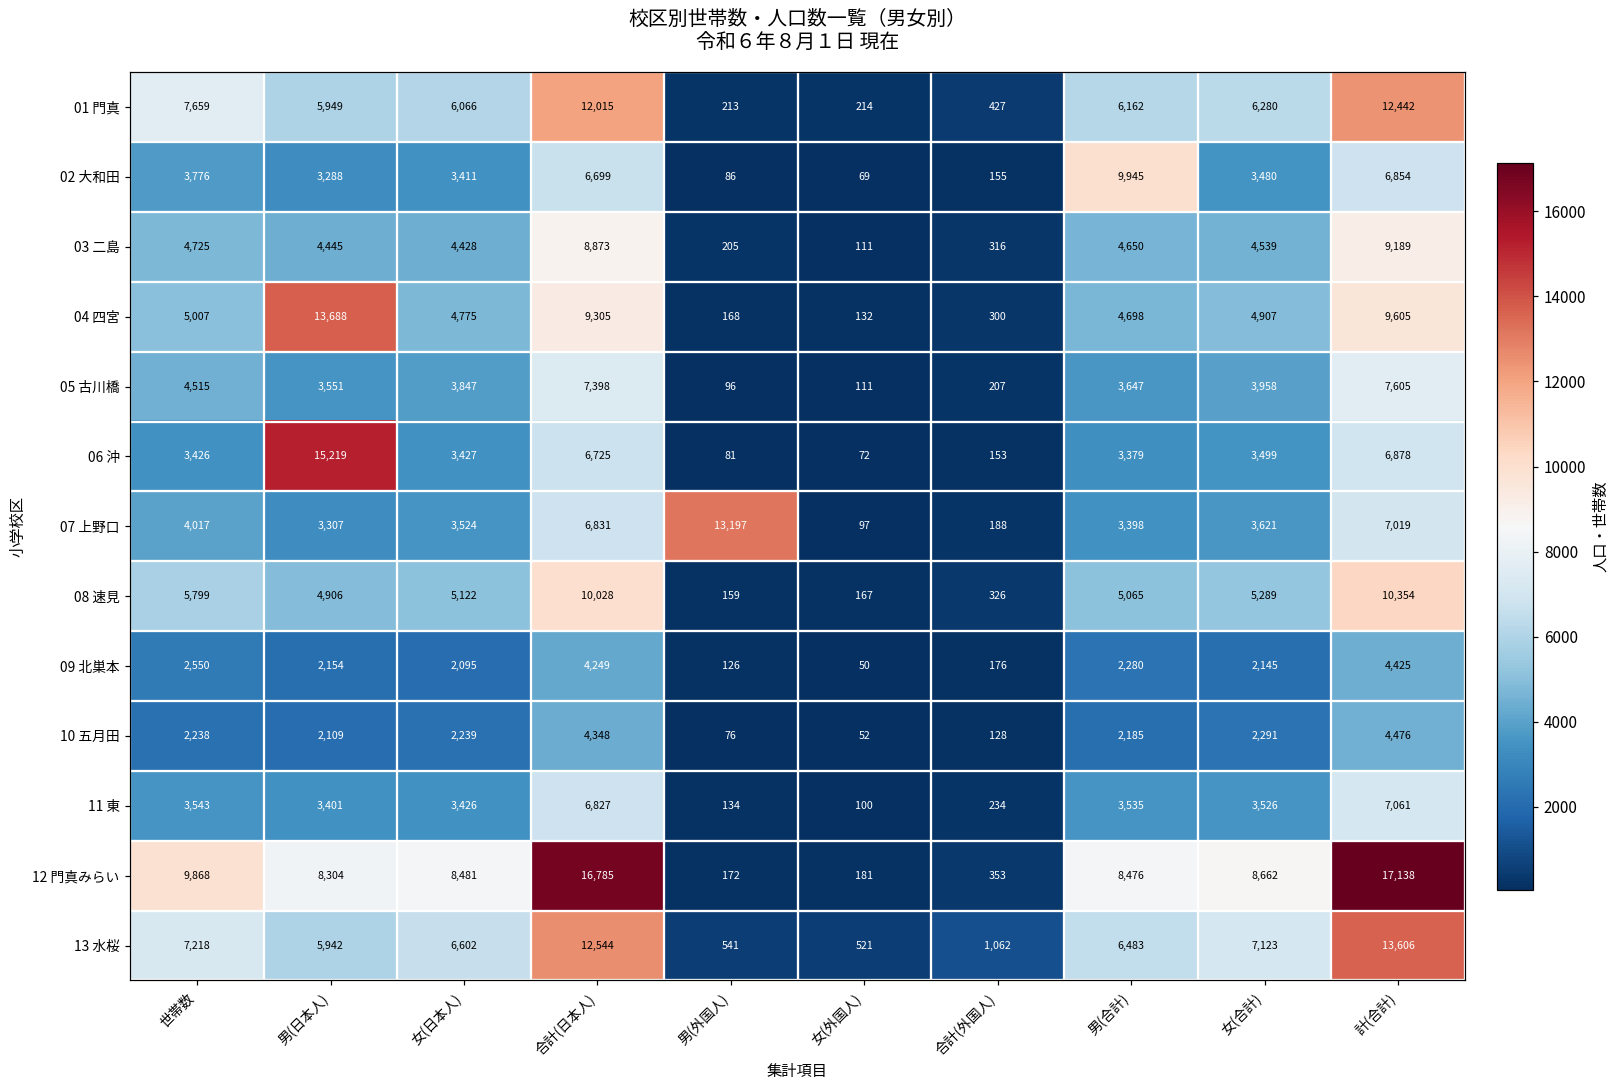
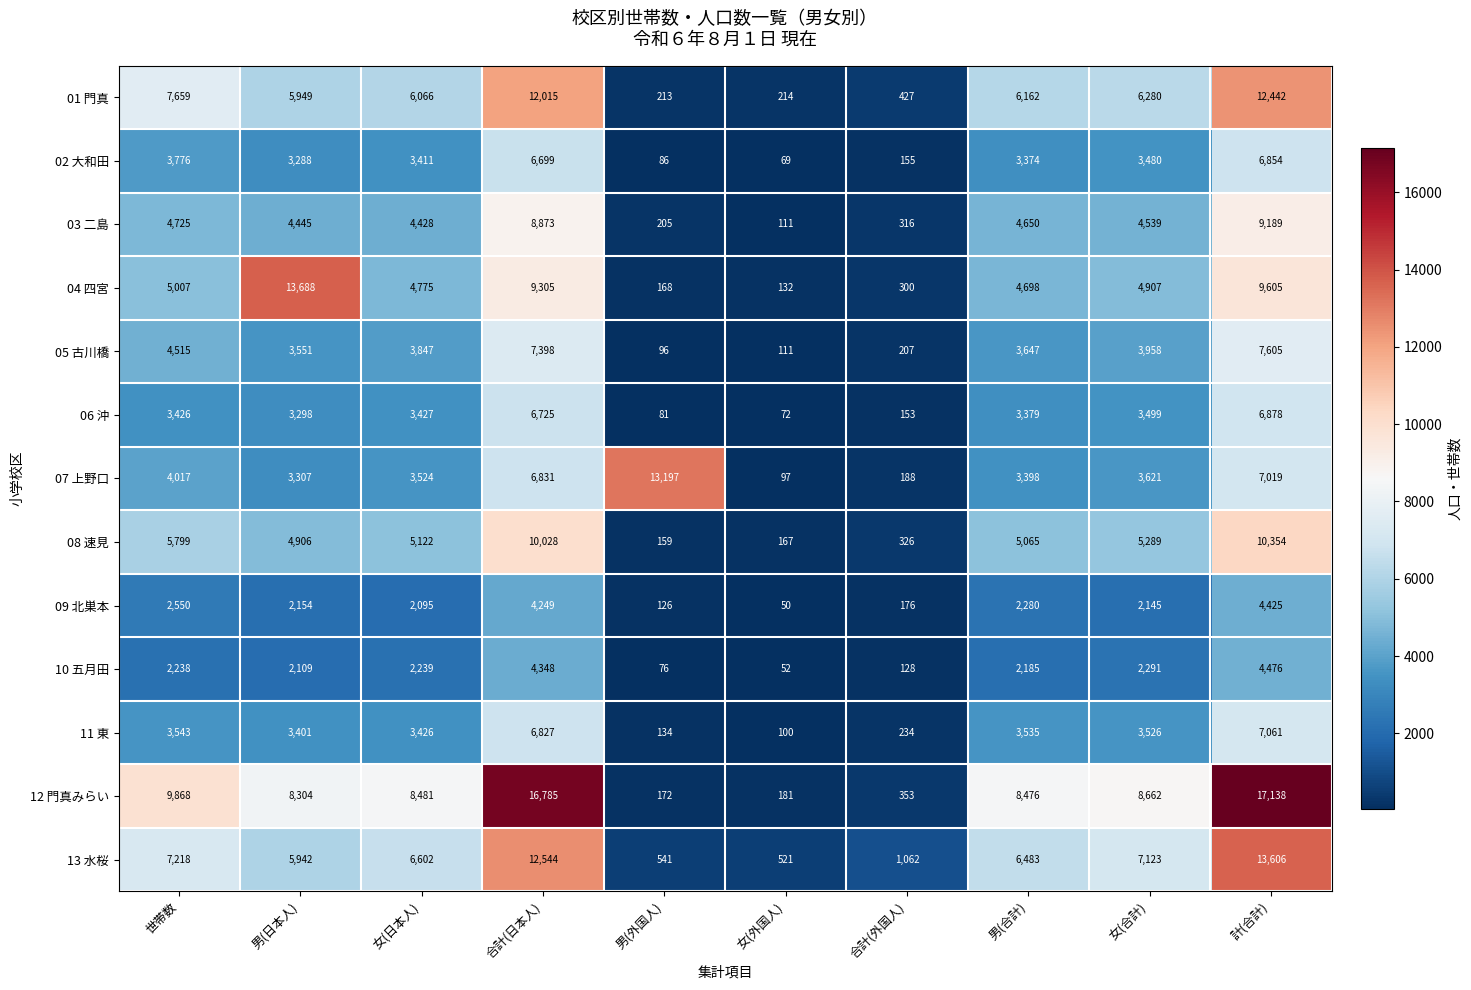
02 大和田, 男(合計): 9,945 -> 3,374
06 沖, 男(日本人): 15,219 -> 3,298
